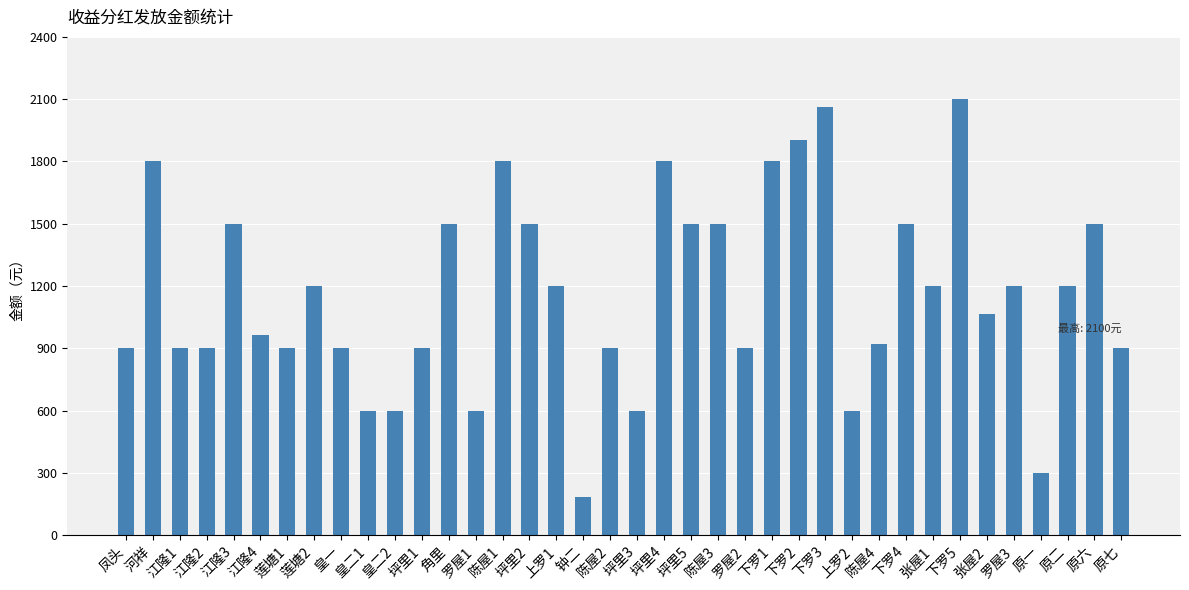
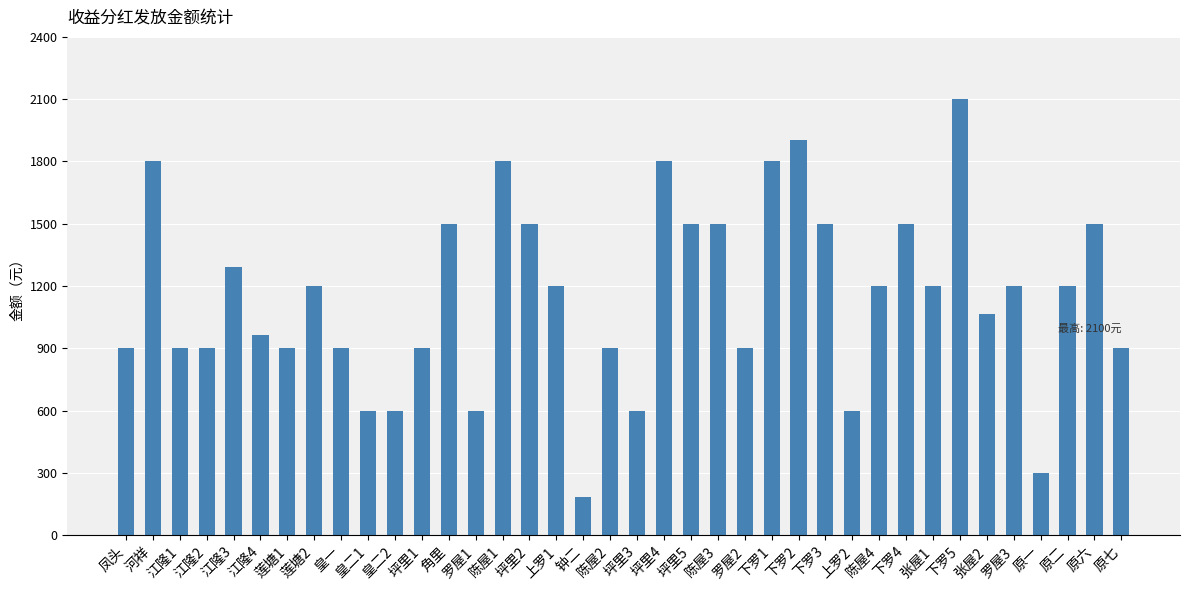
江隆3: 1500 -> 1290
下罗3: 2060 -> 1500
陈屋4: 920 -> 1200
